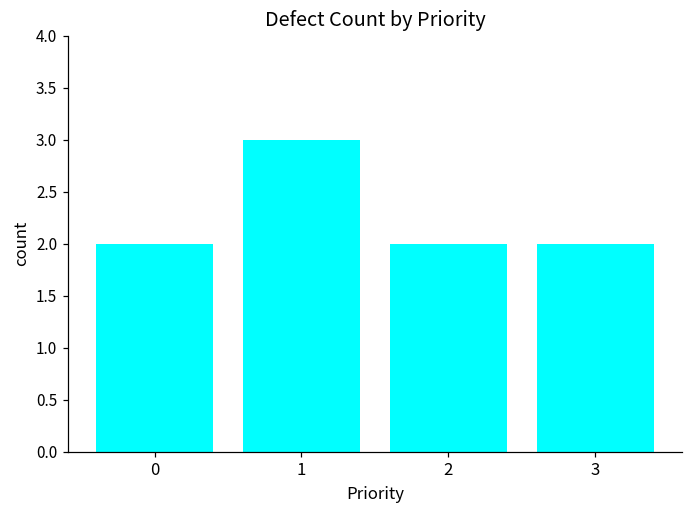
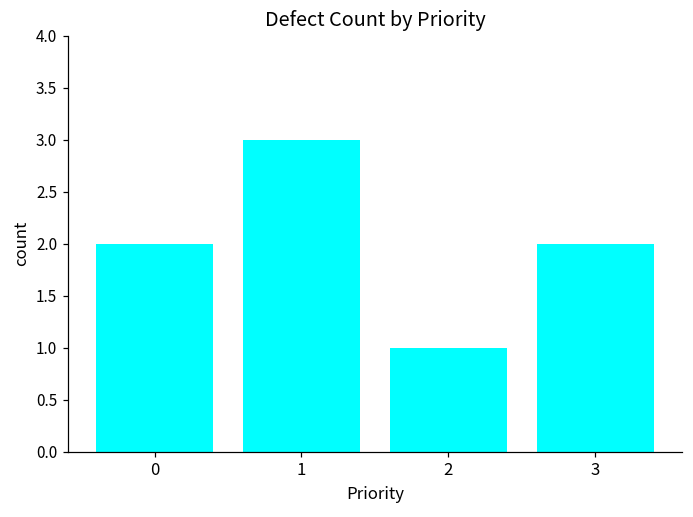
2: 2 -> 1
